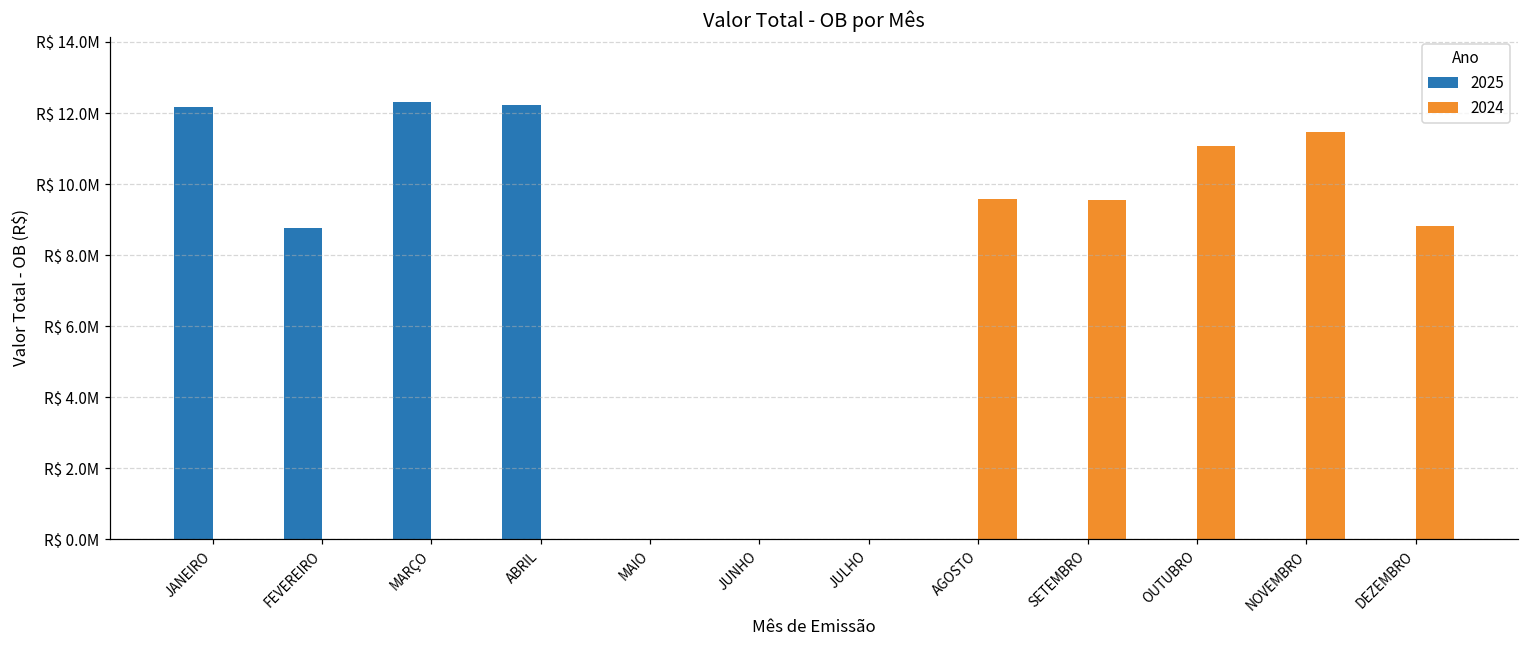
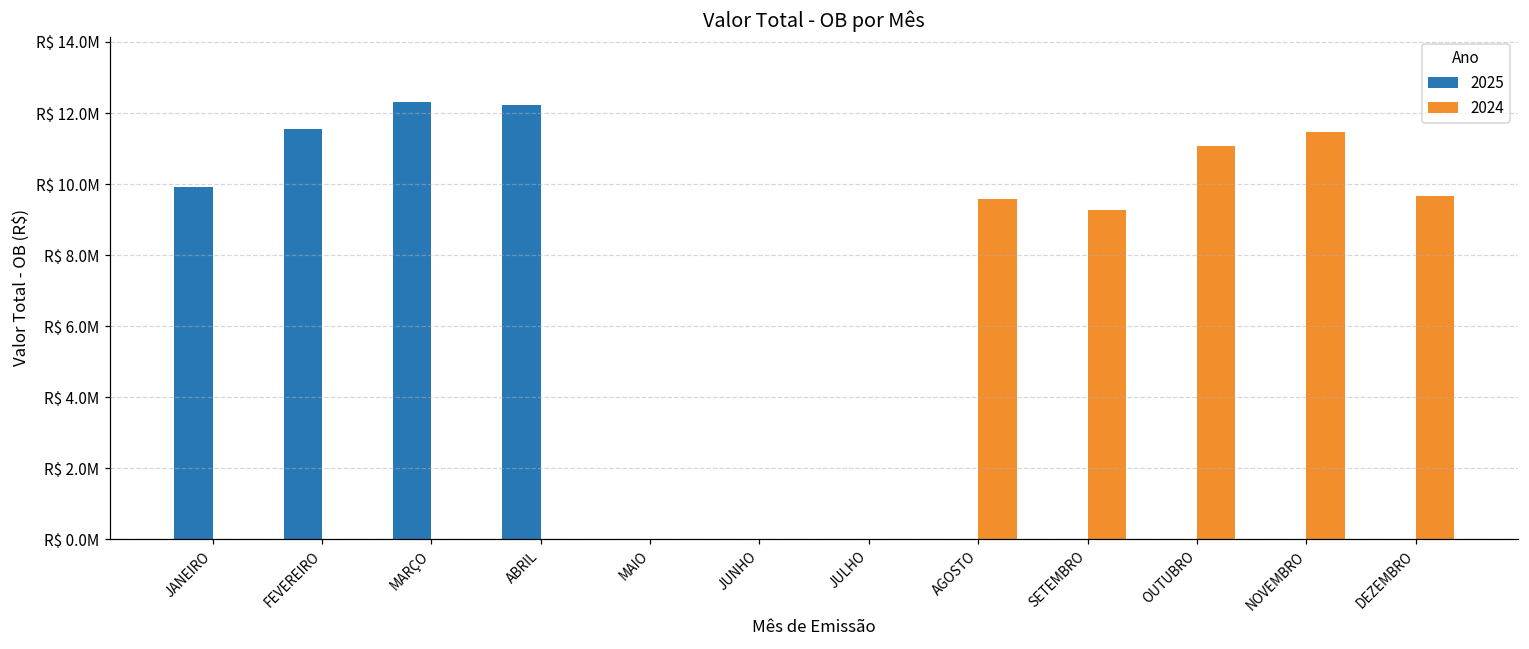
2025, JANEIRO: R$ 12200000 -> R$ 9900000
2025, FEVEREIRO: R$ 8800000 -> R$ 11600000
2024, SETEMBRO: R$ 9500000 -> R$ 9300000
2024, DEZEMBRO: R$ 8800000 -> R$ 9700000
